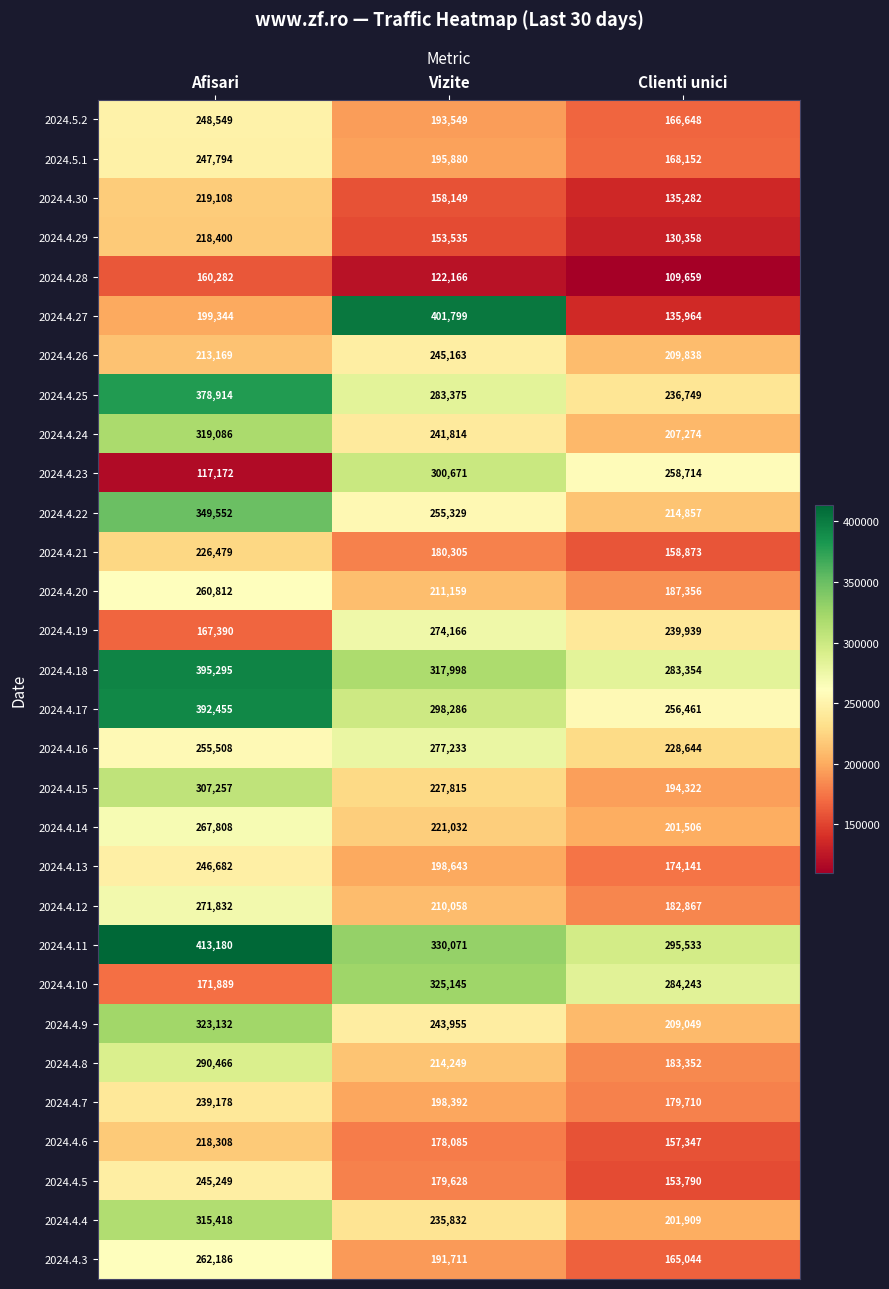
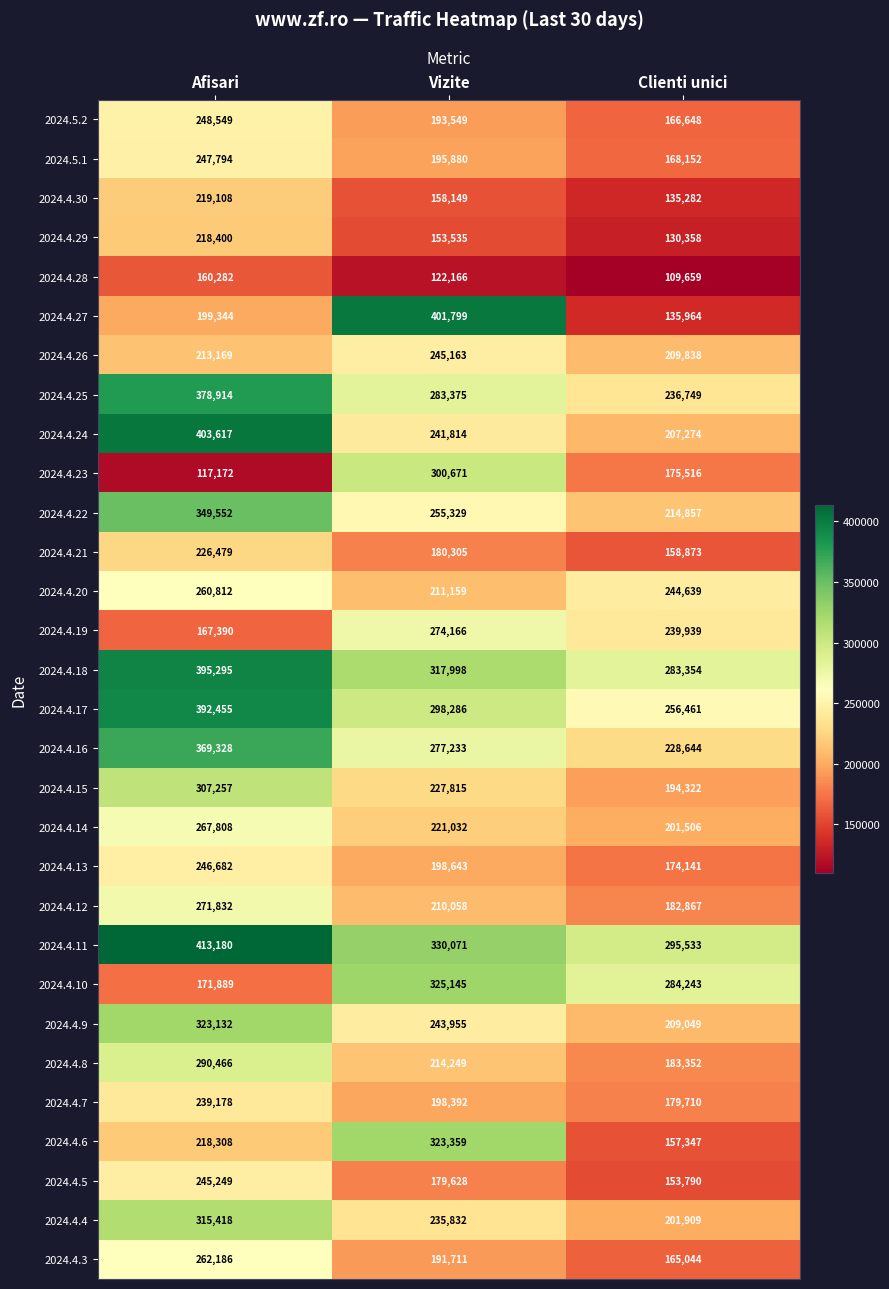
2024.4.24, Afisari: 319,086 -> 403,617
2024.4.23, Clienti unici: 258,714 -> 175,516
2024.4.20, Clienti unici: 187,356 -> 244,639
2024.4.16, Afisari: 255,508 -> 369,328
2024.4.6, Vizite: 178,085 -> 323,359
